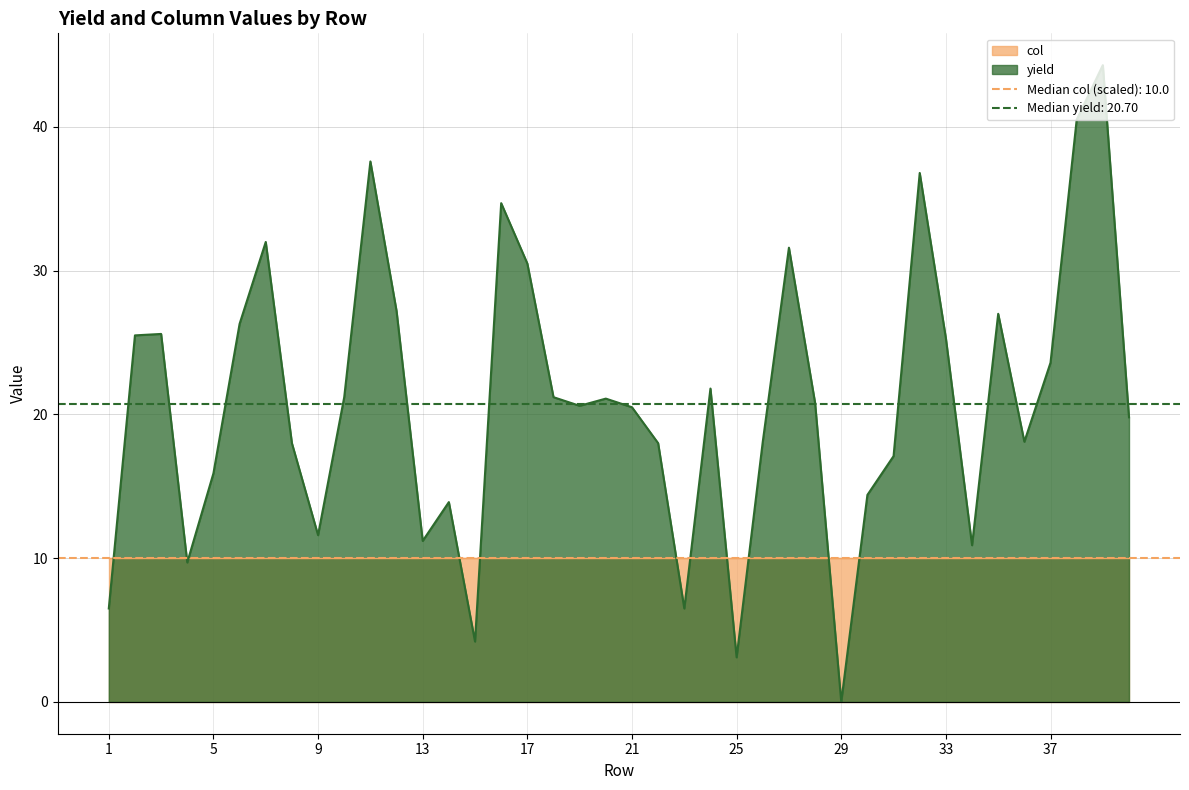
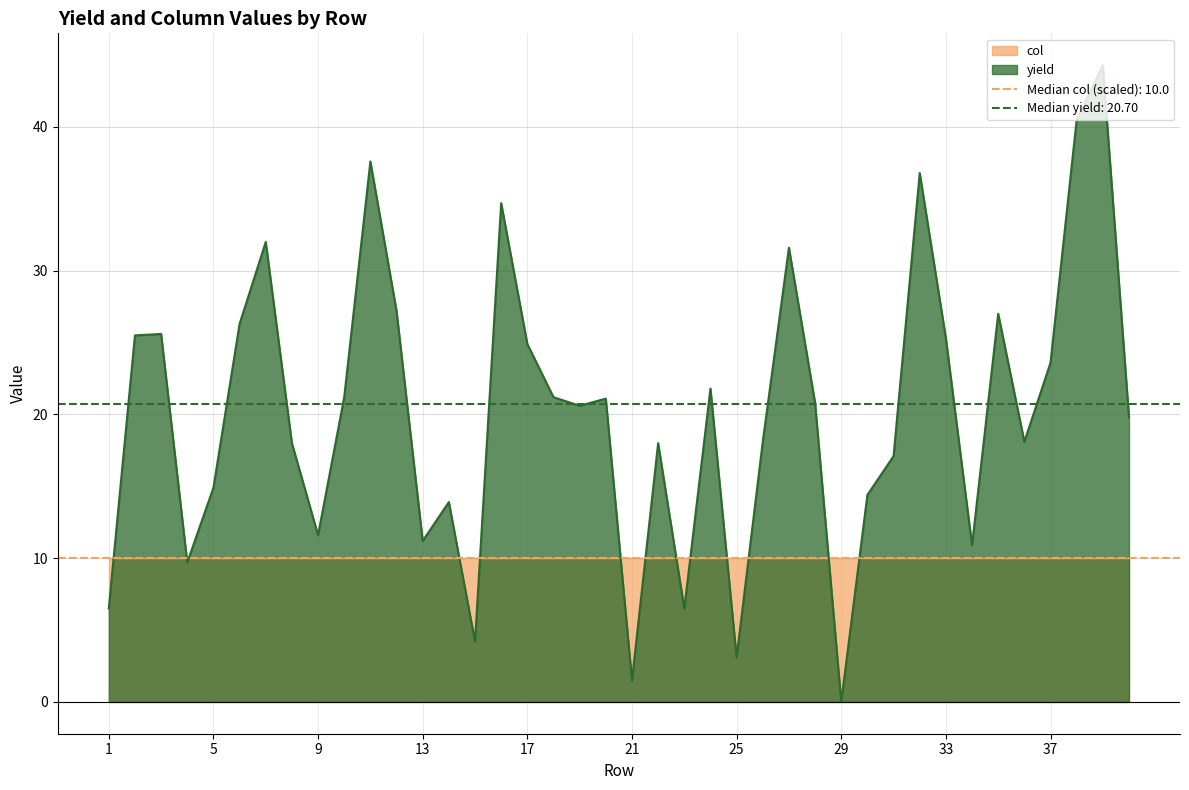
yield, 5: 15.9 -> 14.9
yield, 17: 30.5 -> 24.9
yield, 21: 20.5 -> 1.5
